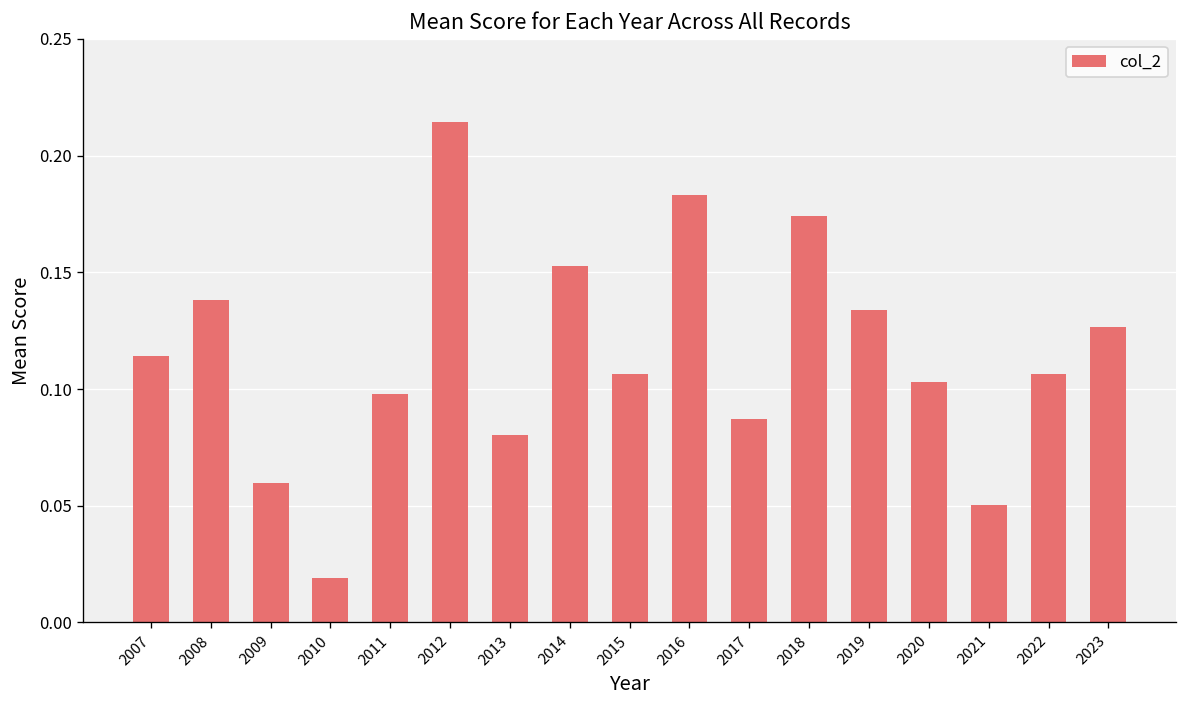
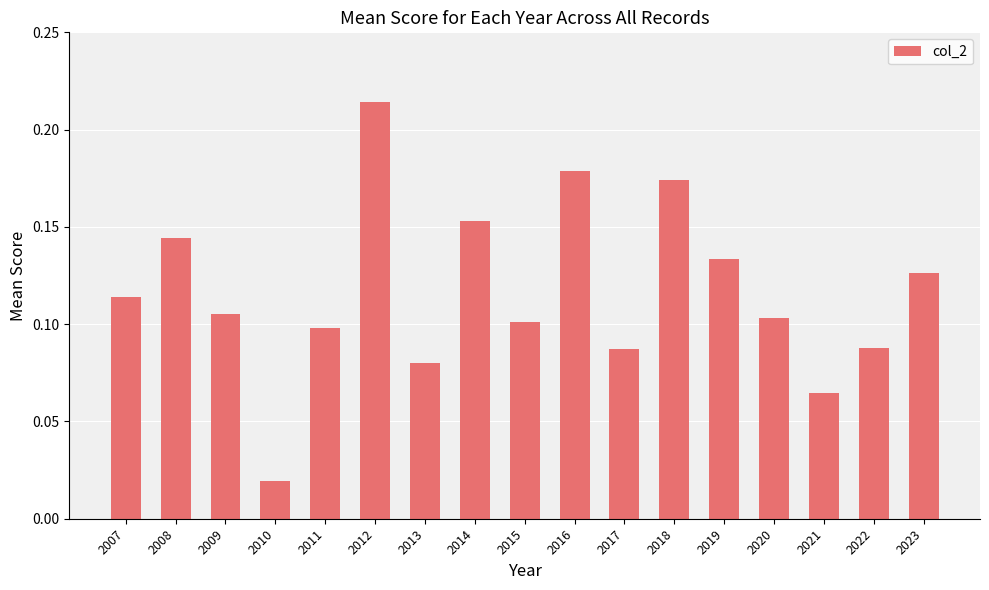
2008: 0.138 -> 0.145
2009: 0.060 -> 0.105
2015: 0.106 -> 0.101
2016: 0.183 -> 0.179
2021: 0.050 -> 0.065
2022: 0.107 -> 0.088
